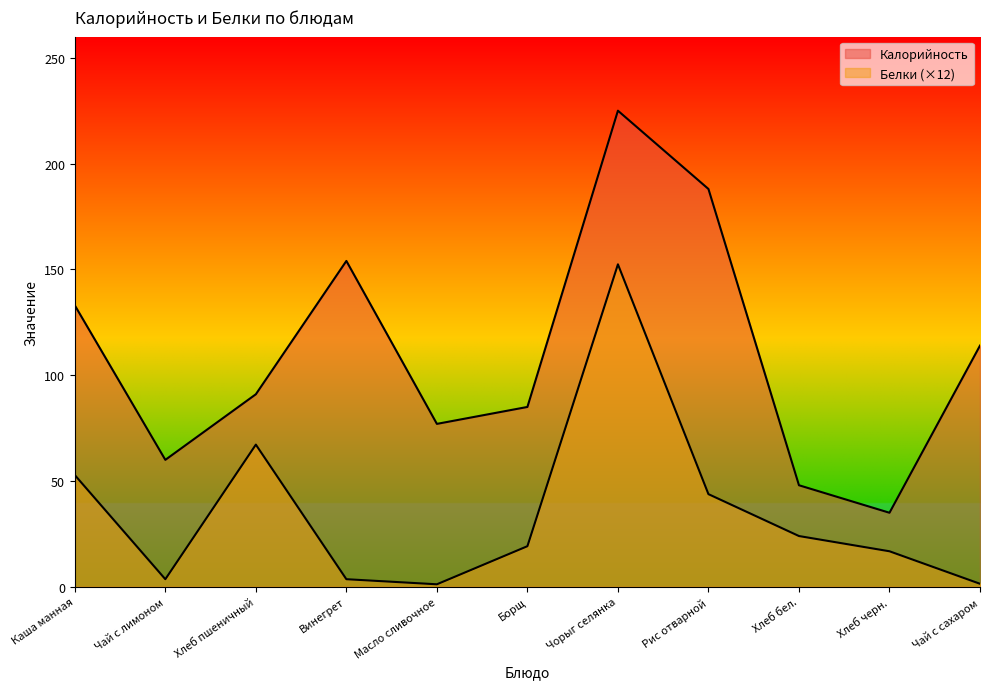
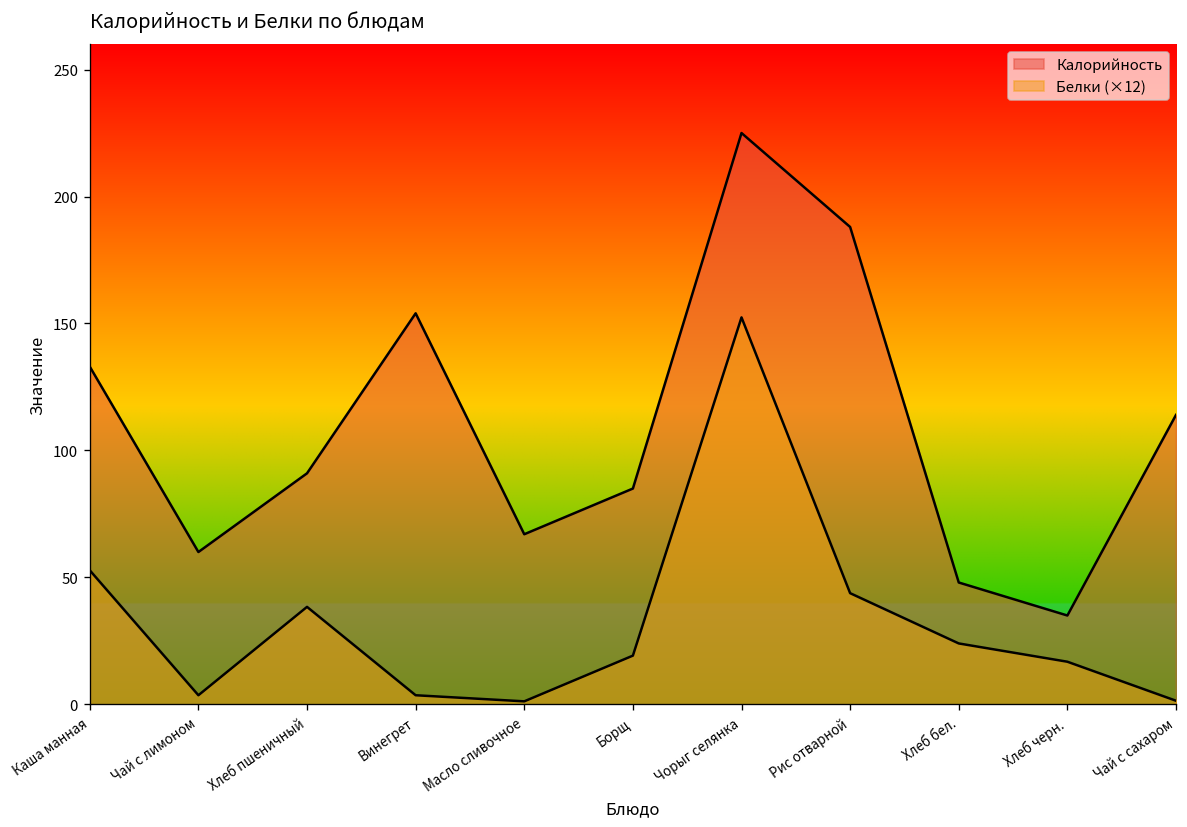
Белки (×12), Хлеб пшеничный: 67 -> 38
Калорийность, Масло сливочное: 77 -> 67
